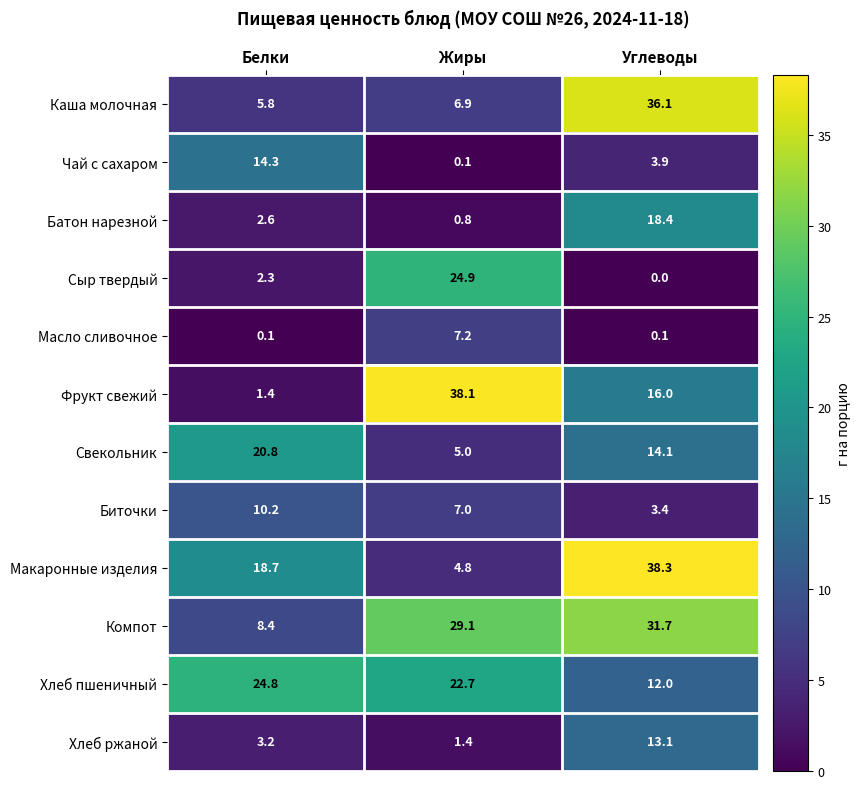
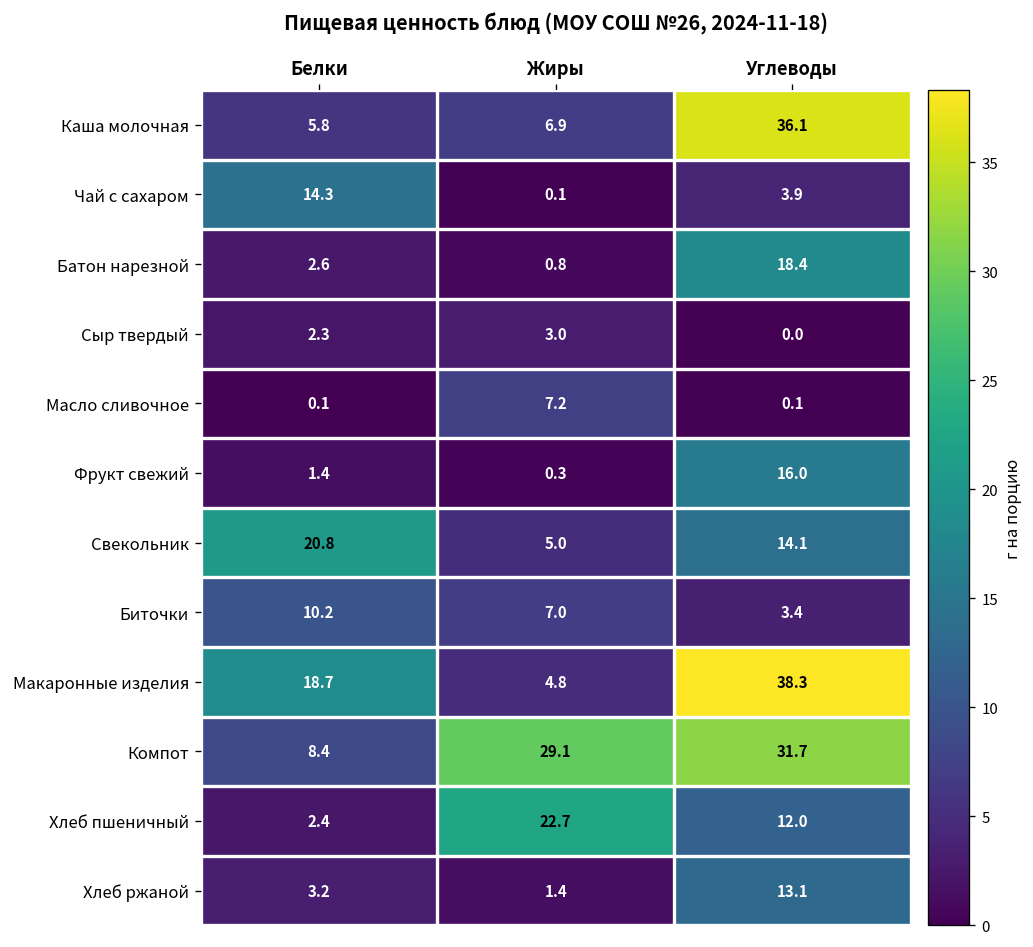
Сыр твердый, Жиры: 24.9 -> 3.0
Фрукт свежий, Жиры: 38.1 -> 0.3
Хлеб пшеничный, Белки: 24.8 -> 2.4
